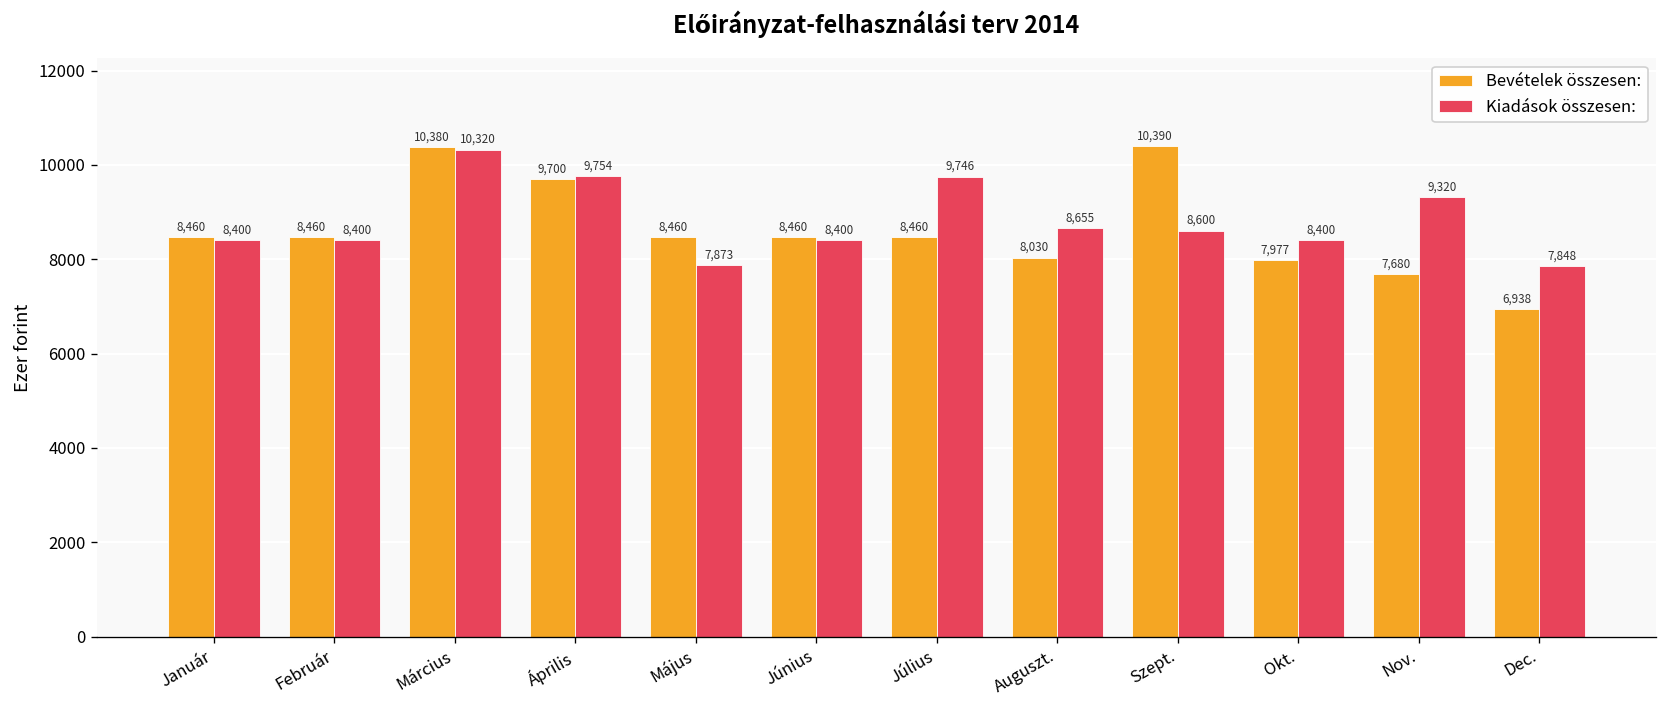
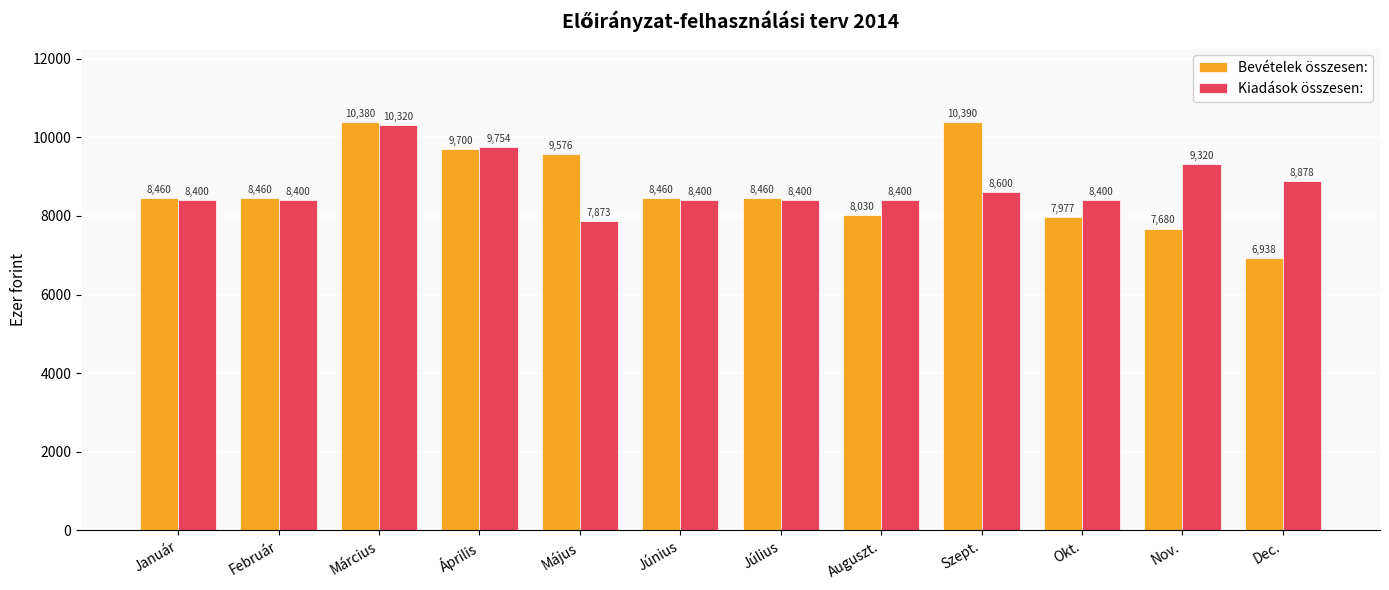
Bevételek összesen:, Május: 8,460 -> 9,576
Kiadások összesen:, Július: 9,746 -> 8,400
Kiadások összesen:, Auguszt.: 8,655 -> 8,400
Kiadások összesen:, Dec.: 7,848 -> 8,878
